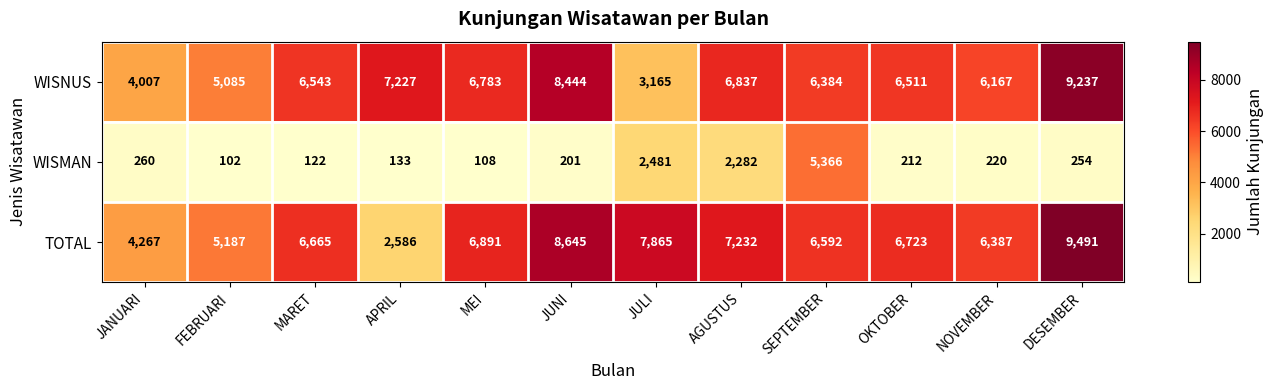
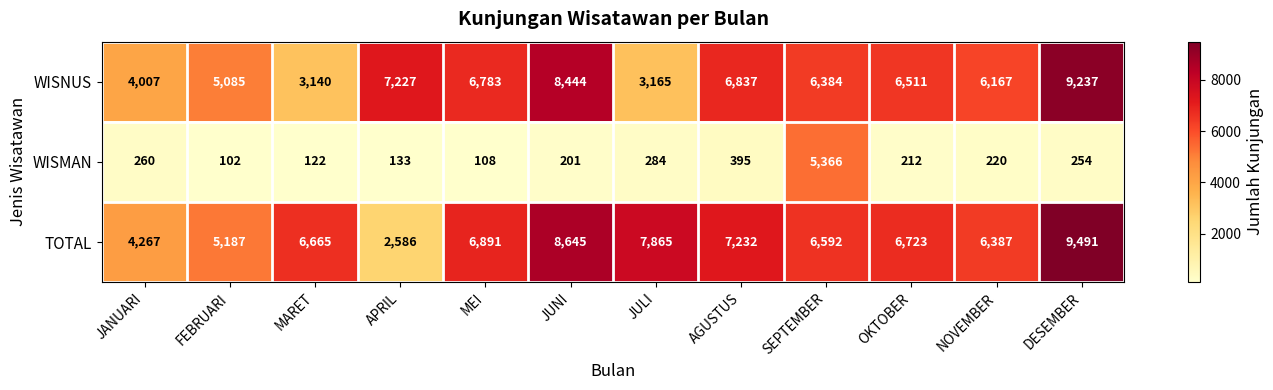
WISNUS, MARET: 6,543 -> 3,140
WISMAN, JULI: 2,481 -> 284
WISMAN, AGUSTUS: 2,282 -> 395
